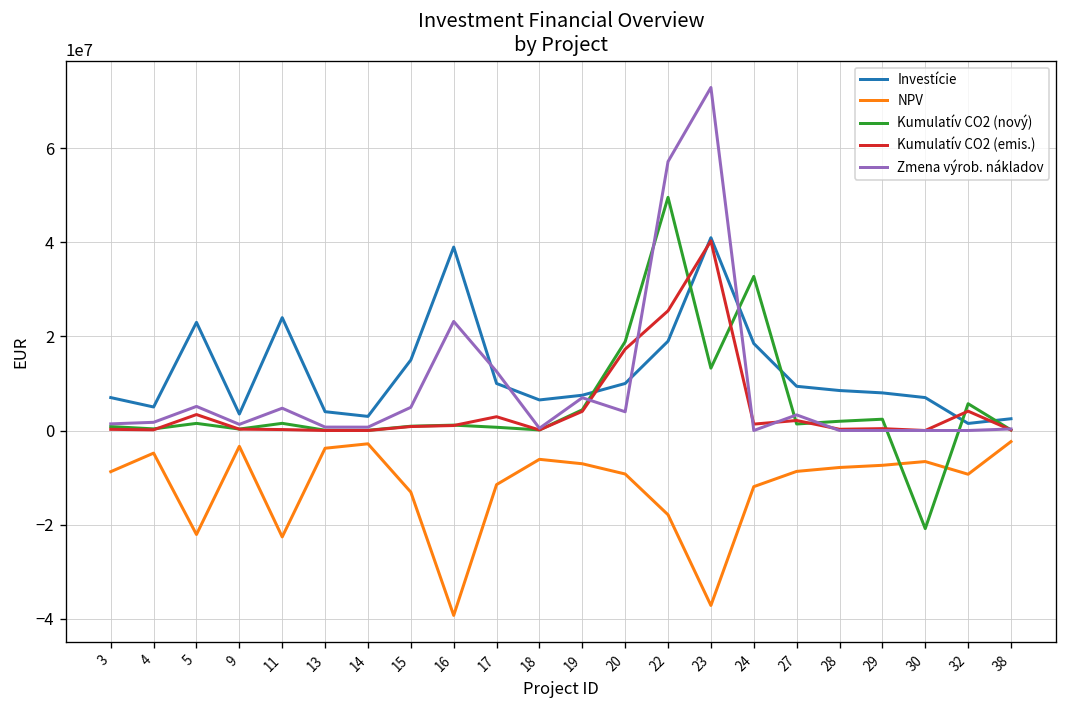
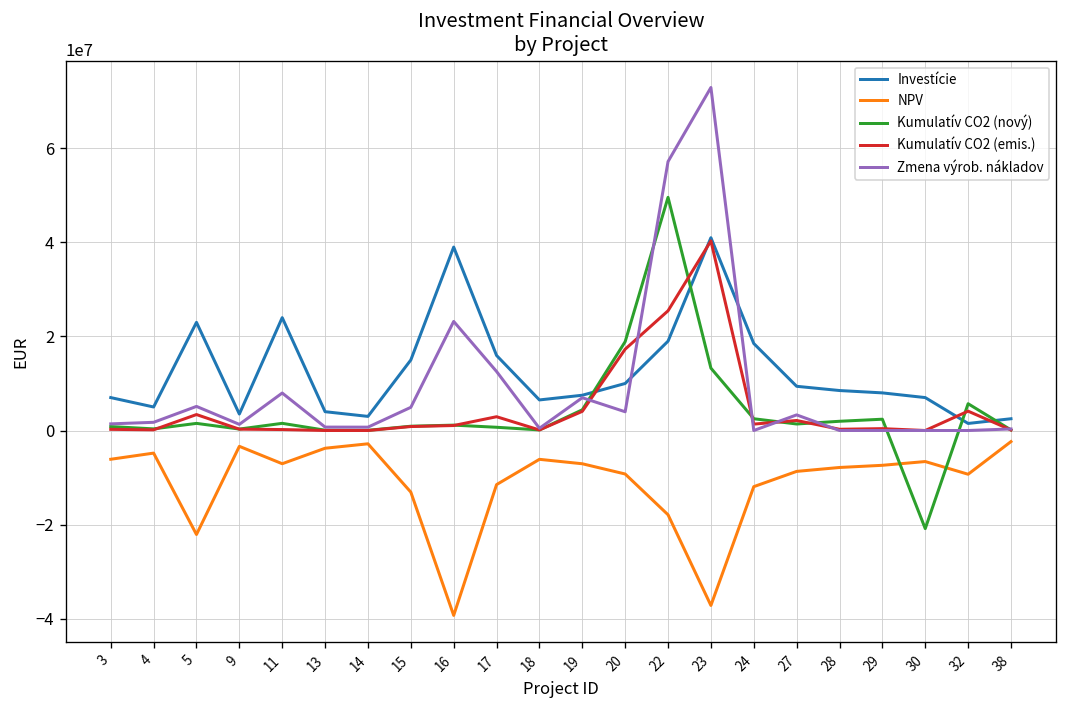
NPV, 3: -9000000 -> -6000000
NPV, 11: -23000000 -> -7000000
Zmena výrob. nákladov, 11: 5000000 -> 8000000
Investície, 17: 10000000 -> 16000000
Kumulatív CO2 (nový), 24: 33000000 -> 3000000
